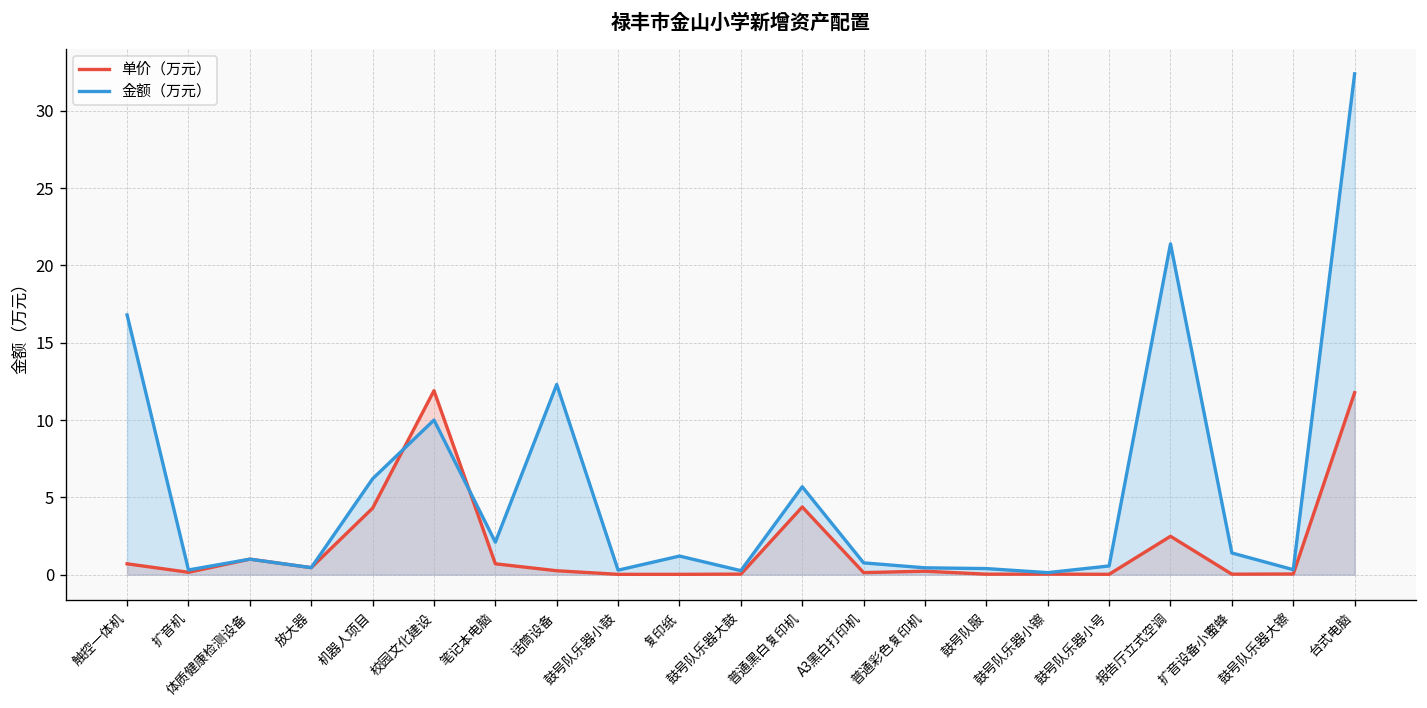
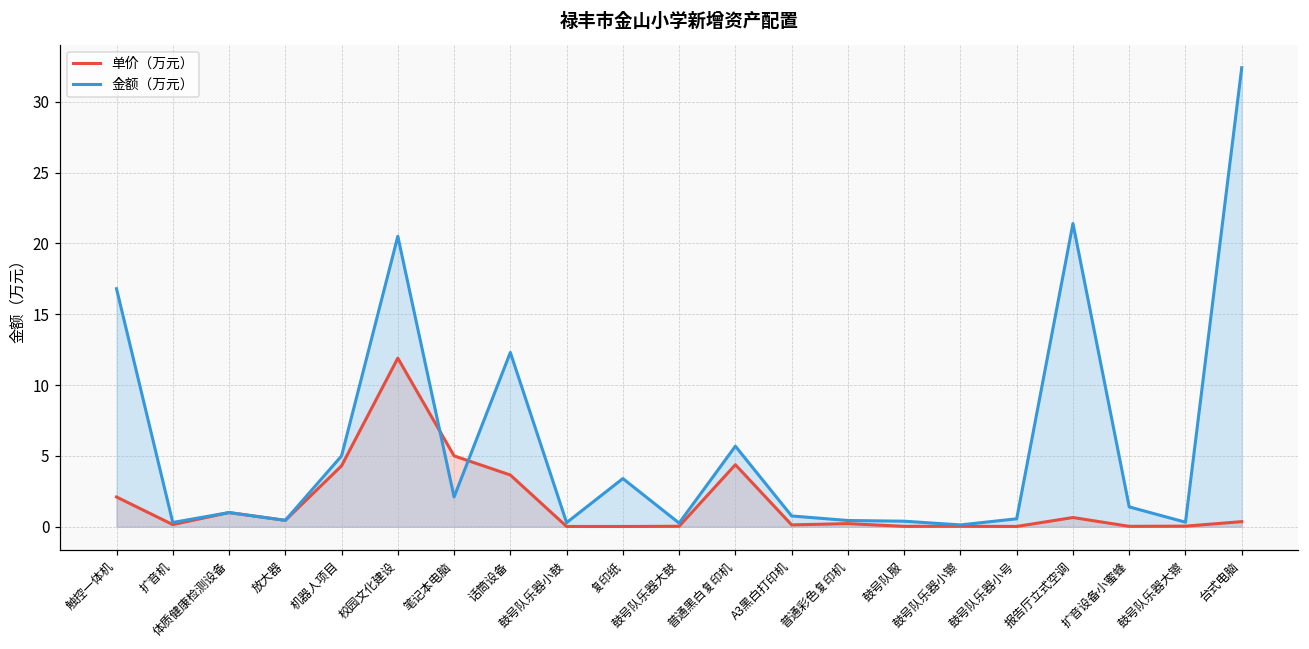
单价（万元）, 触控一体机: 0.7 -> 2.1
金额（万元）, 机器人项目: 6.2 -> 5.0
金额（万元）, 校园文化建设: 10.0 -> 20.5
单价（万元）, 笔记本电脑: 0.7 -> 5.0
单价（万元）, 话筒设备: 0.3 -> 3.7
金额（万元）, 复印纸: 1.2 -> 3.4
单价（万元）, 报告厅立式空调: 2.5 -> 0.7
单价（万元）, 台式电脑: 11.8 -> 0.4
